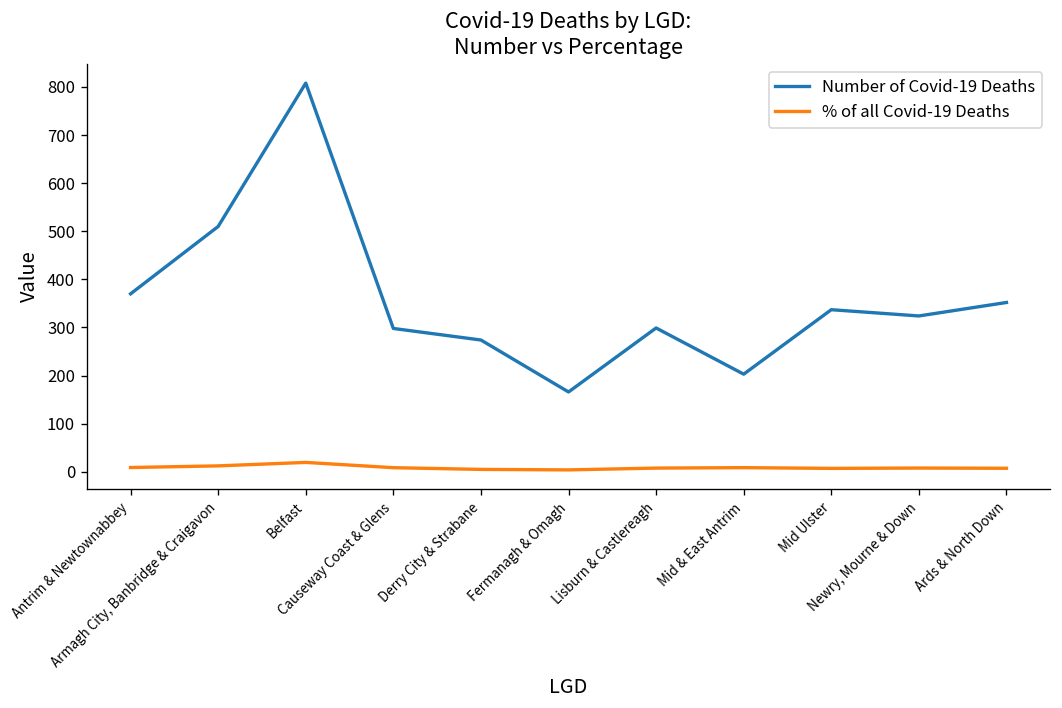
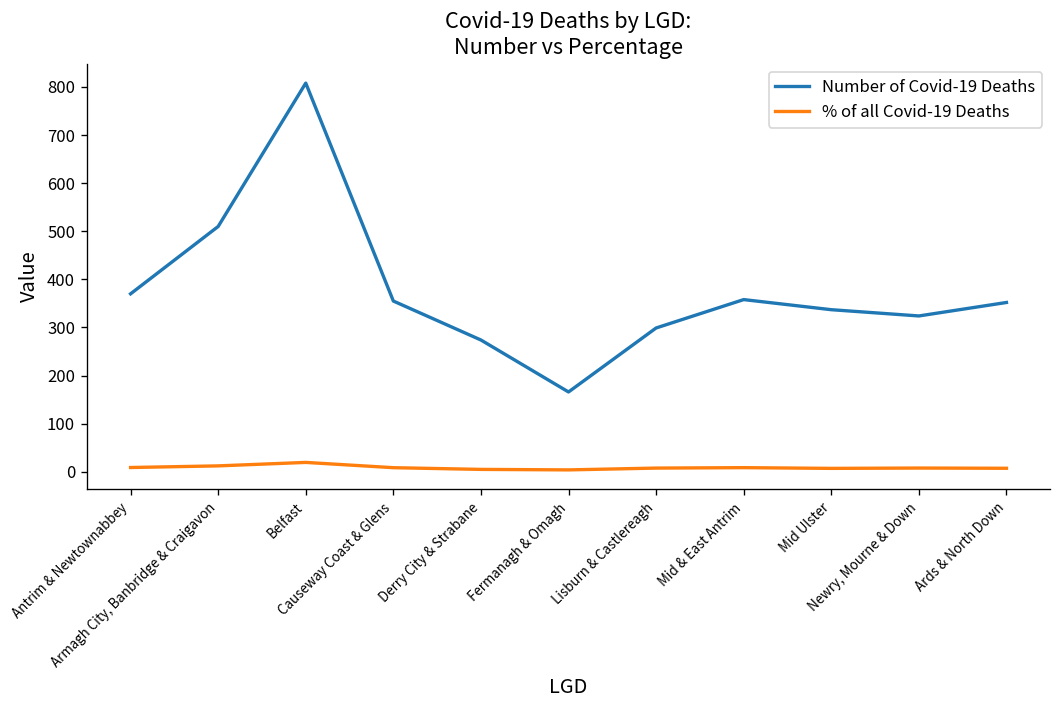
Number of Covid-19 Deaths, Causeway Coast & Glens: 300 -> 360
Number of Covid-19 Deaths, Mid & East Antrim: 200 -> 360
